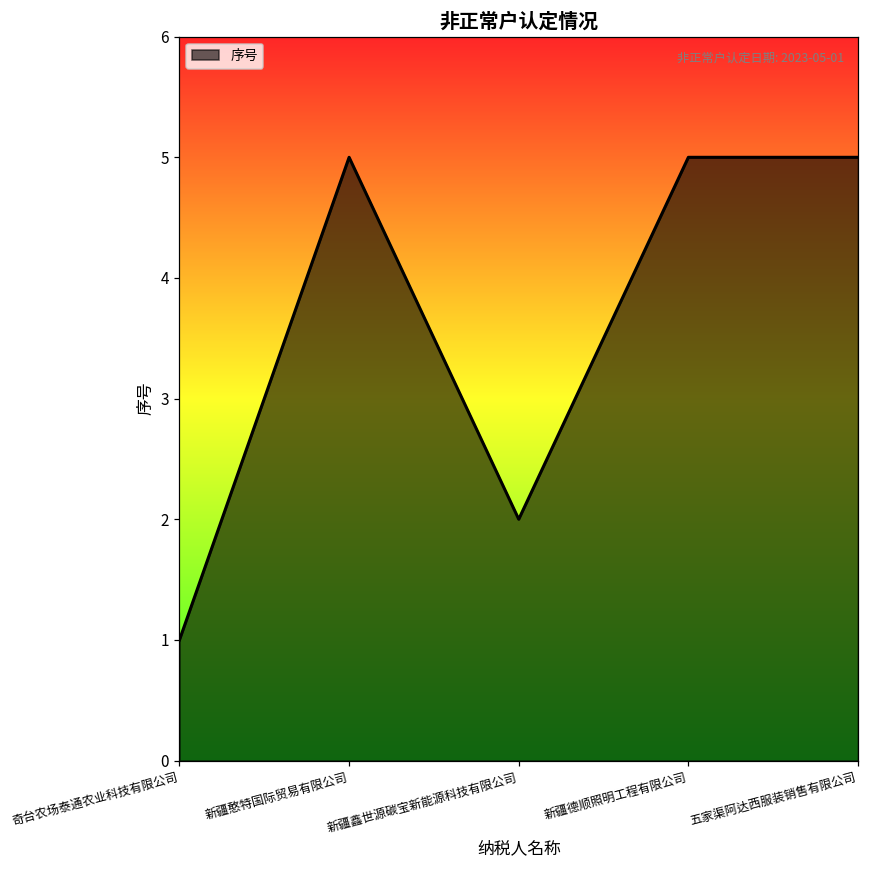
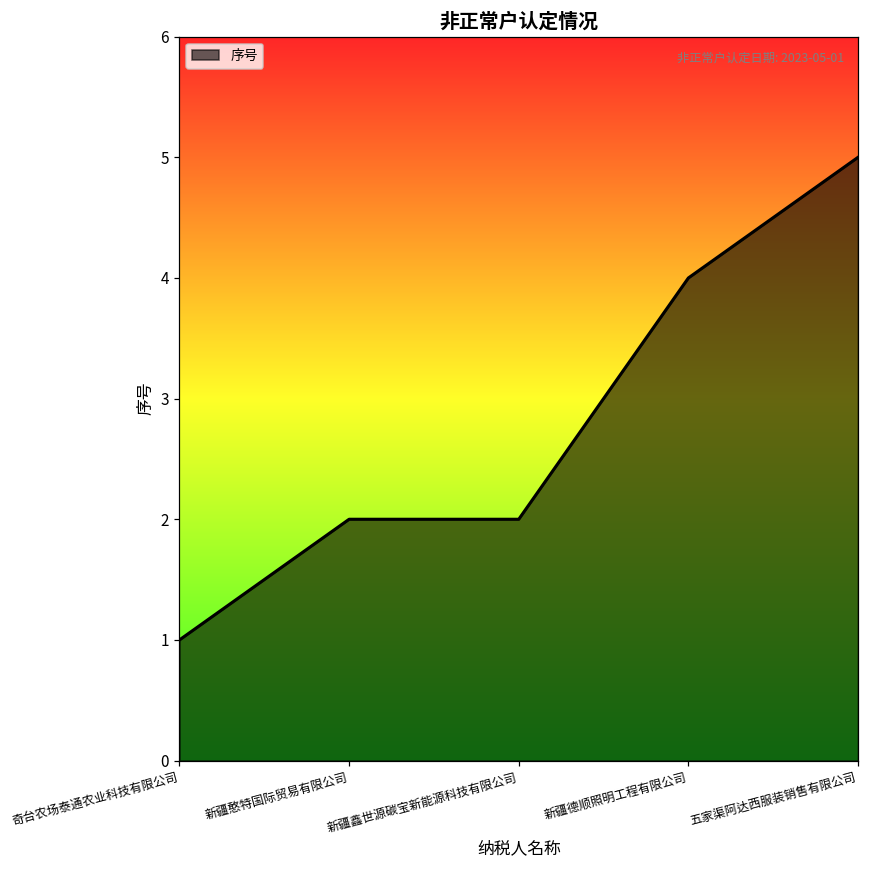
新疆憨特国际贸易有限公司: 5 -> 2
新疆德顺照明工程有限公司: 5 -> 4
